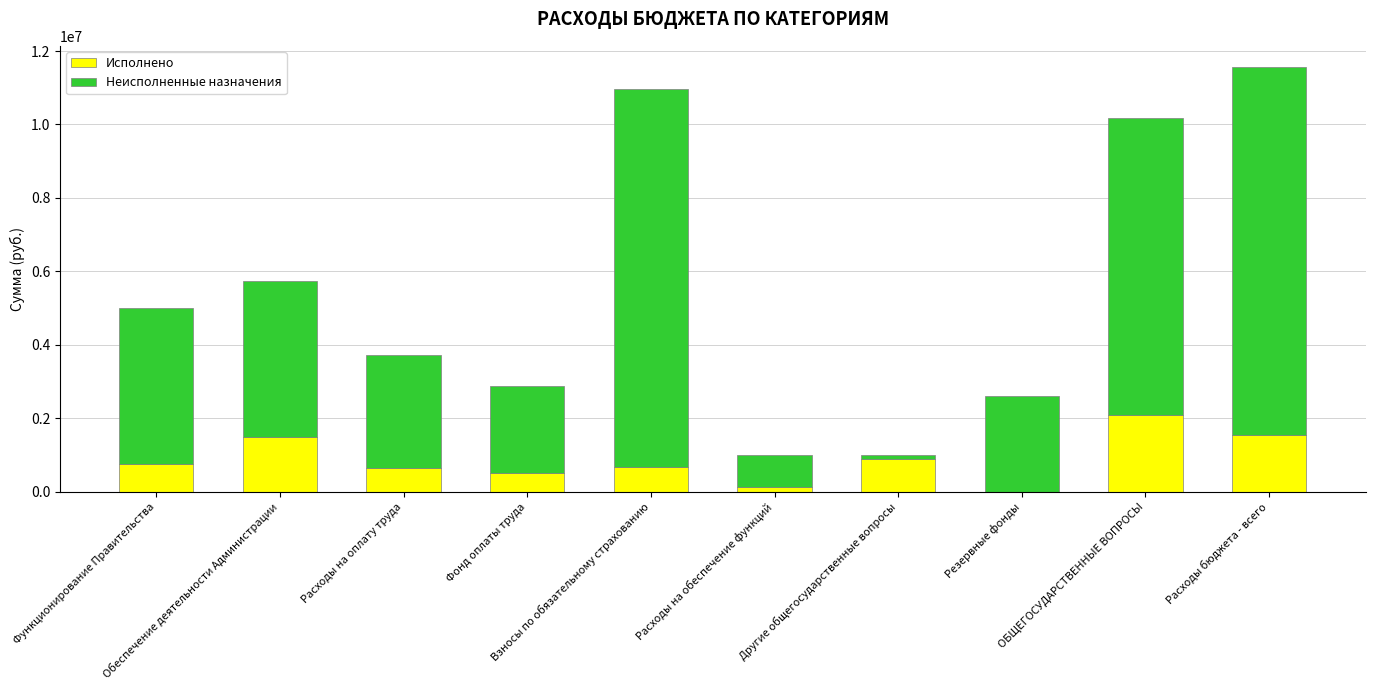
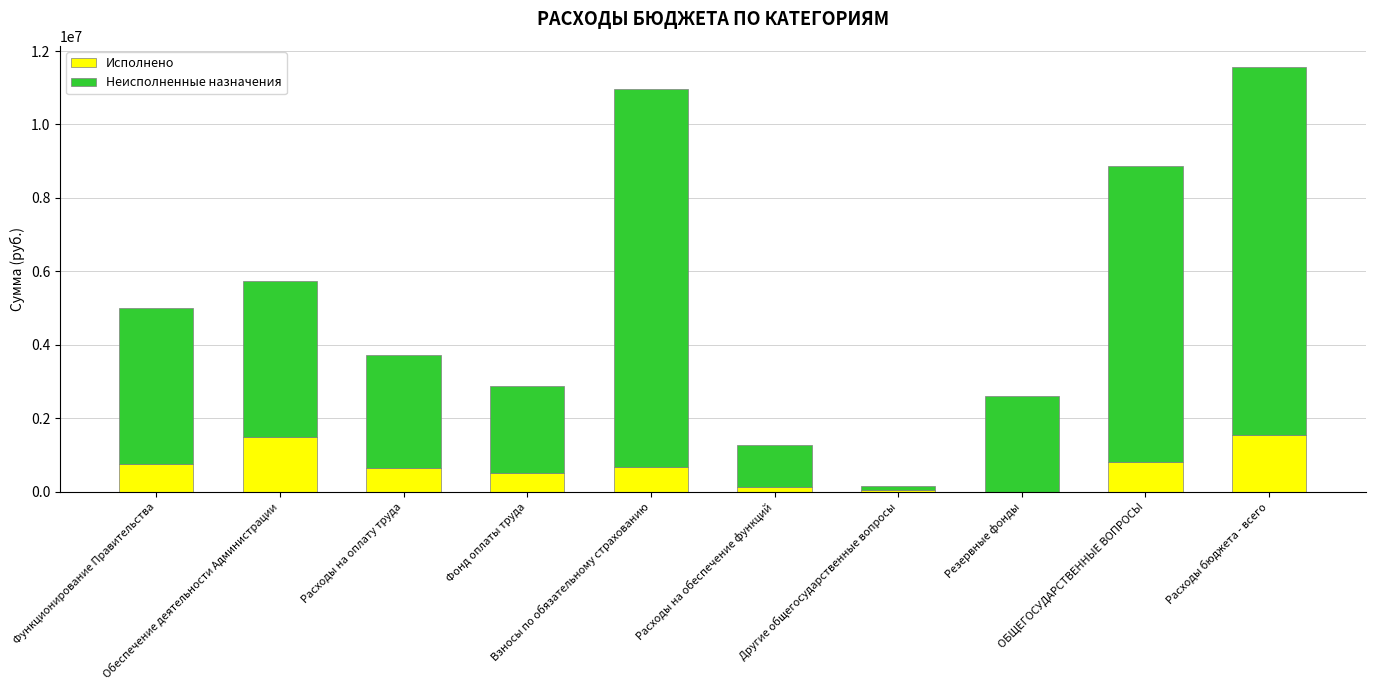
Неисполненные назначения, Расходы на обеспечение функций: 900000 -> 1100000
Исполнено, Другие общегосударственные вопросы: 900000 -> 0
Исполнено, ОБЩЕГОСУДАРСТВЕННЫЕ ВОПРОСЫ: 2100000 -> 800000
